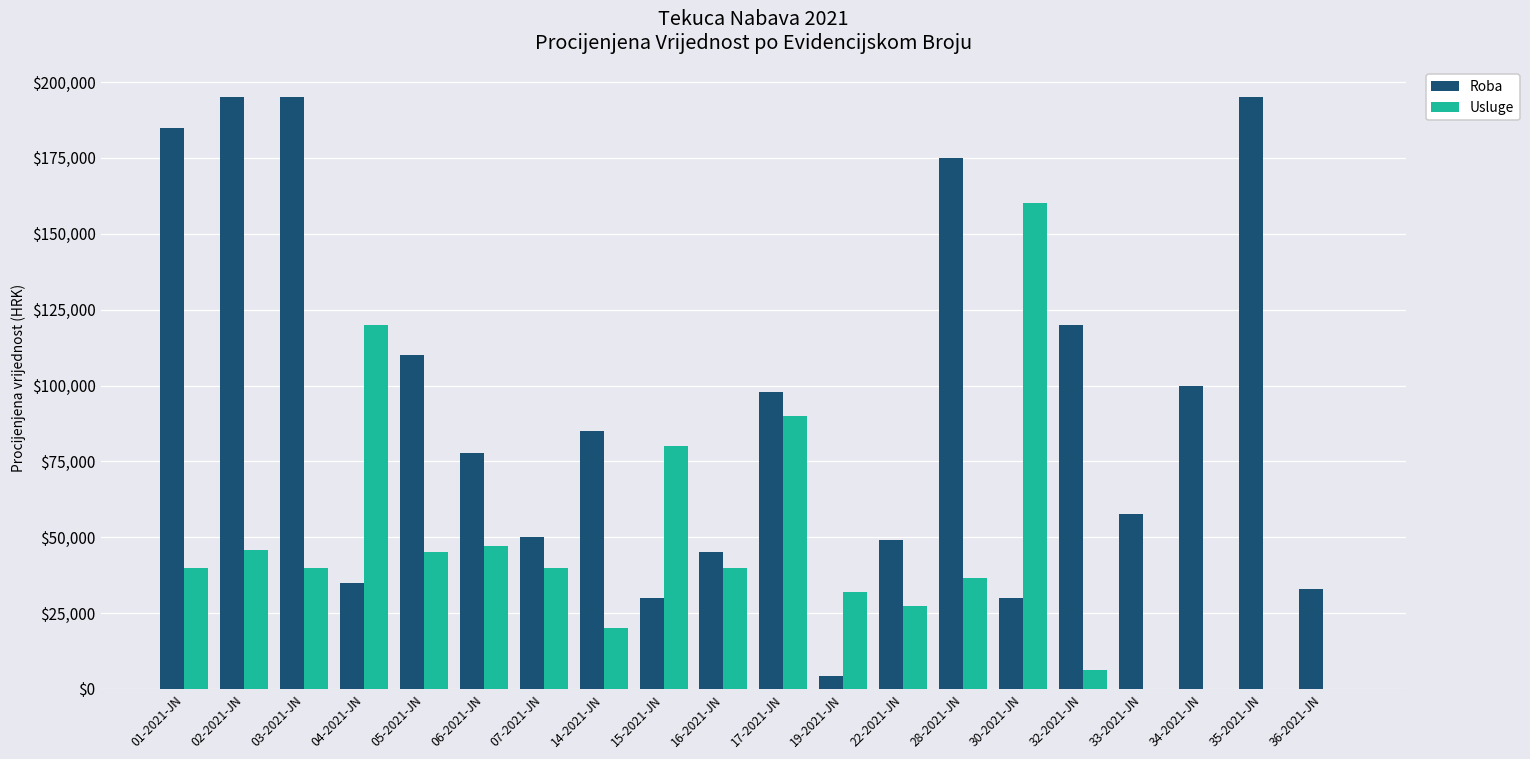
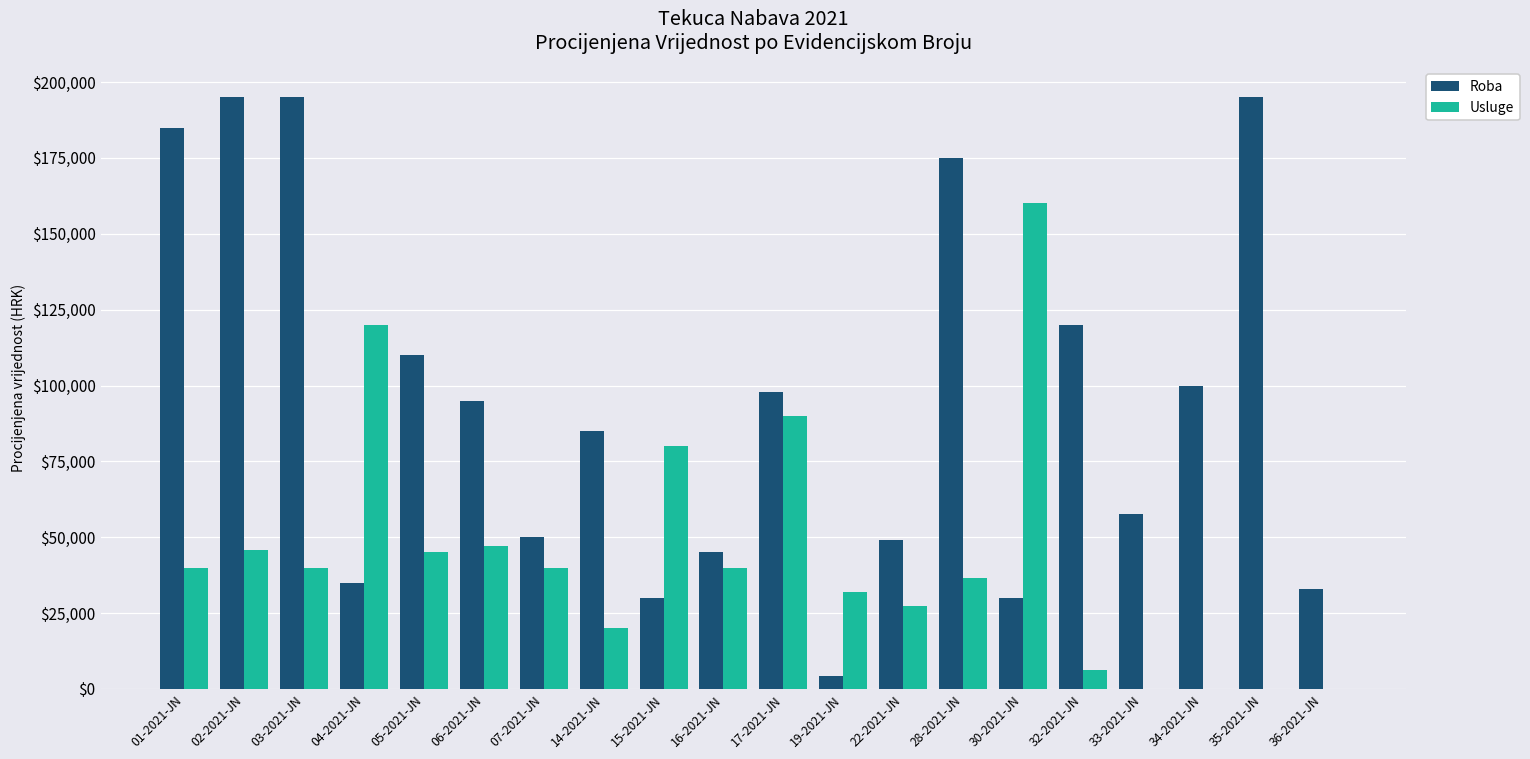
Roba, 06-2021-JN: $78,000 -> $95,000
